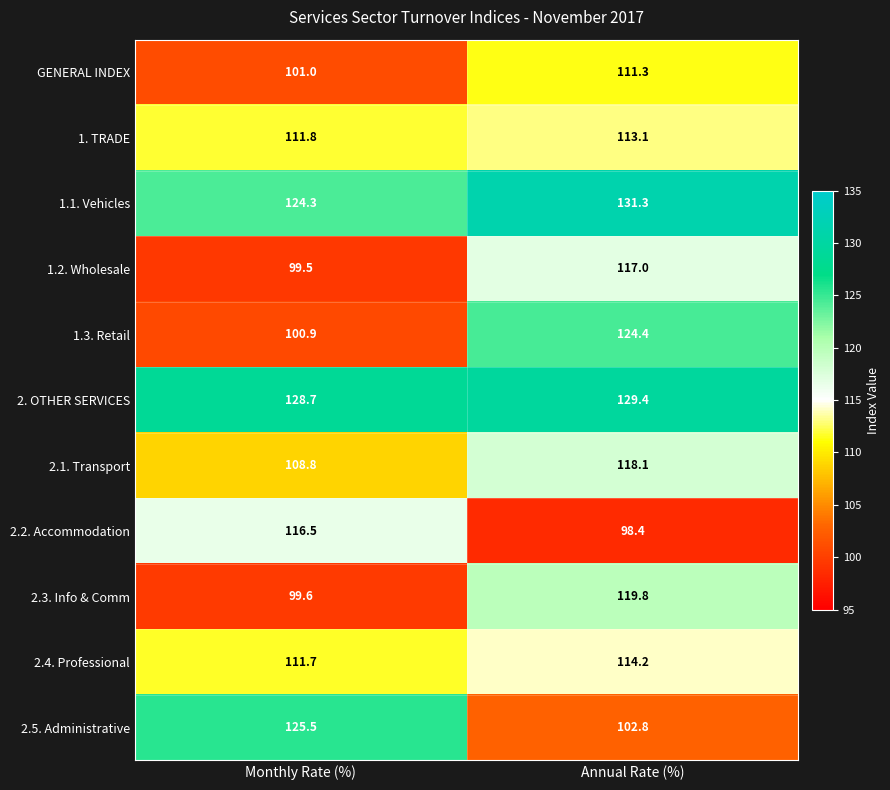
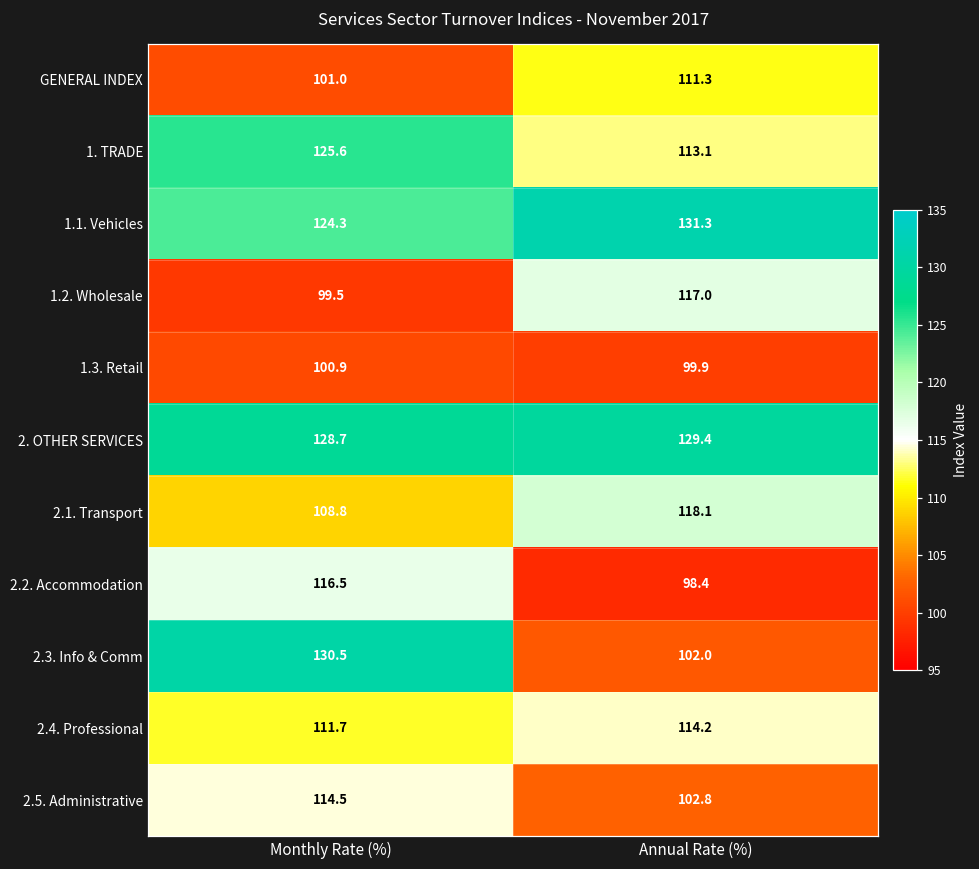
1. TRADE, Monthly Rate (%): 111.8 -> 125.6
1.3. Retail, Annual Rate (%): 124.4 -> 99.9
2.3. Info & Comm, Monthly Rate (%): 99.6 -> 130.5
2.3. Info & Comm, Annual Rate (%): 119.8 -> 102.0
2.5. Administrative, Monthly Rate (%): 125.5 -> 114.5
